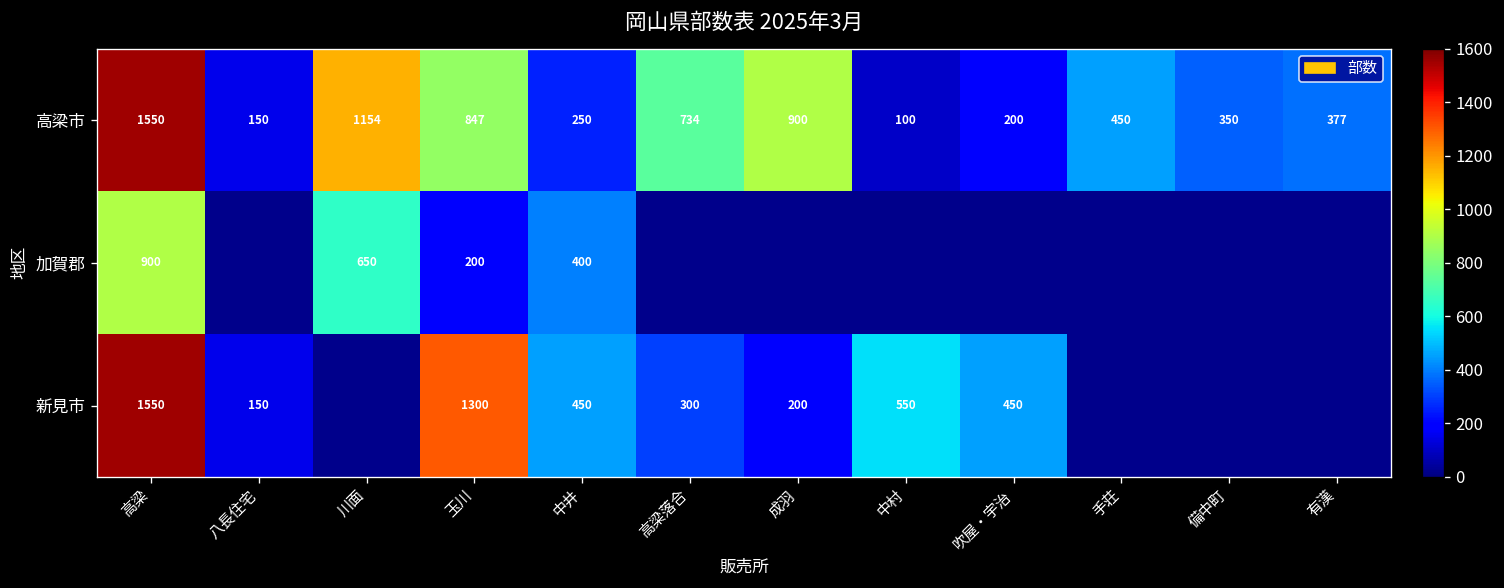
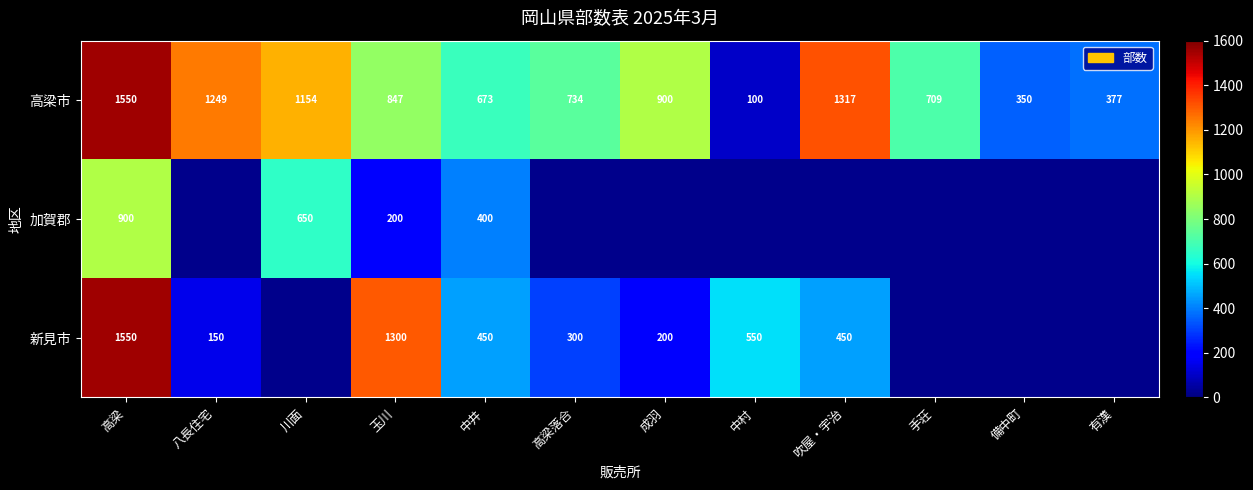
高梁市, 八長住宅: 150 -> 1249
高梁市, 中井: 250 -> 673
高梁市, 吹屋・宇治: 200 -> 1317
高梁市, 手荘: 450 -> 709
